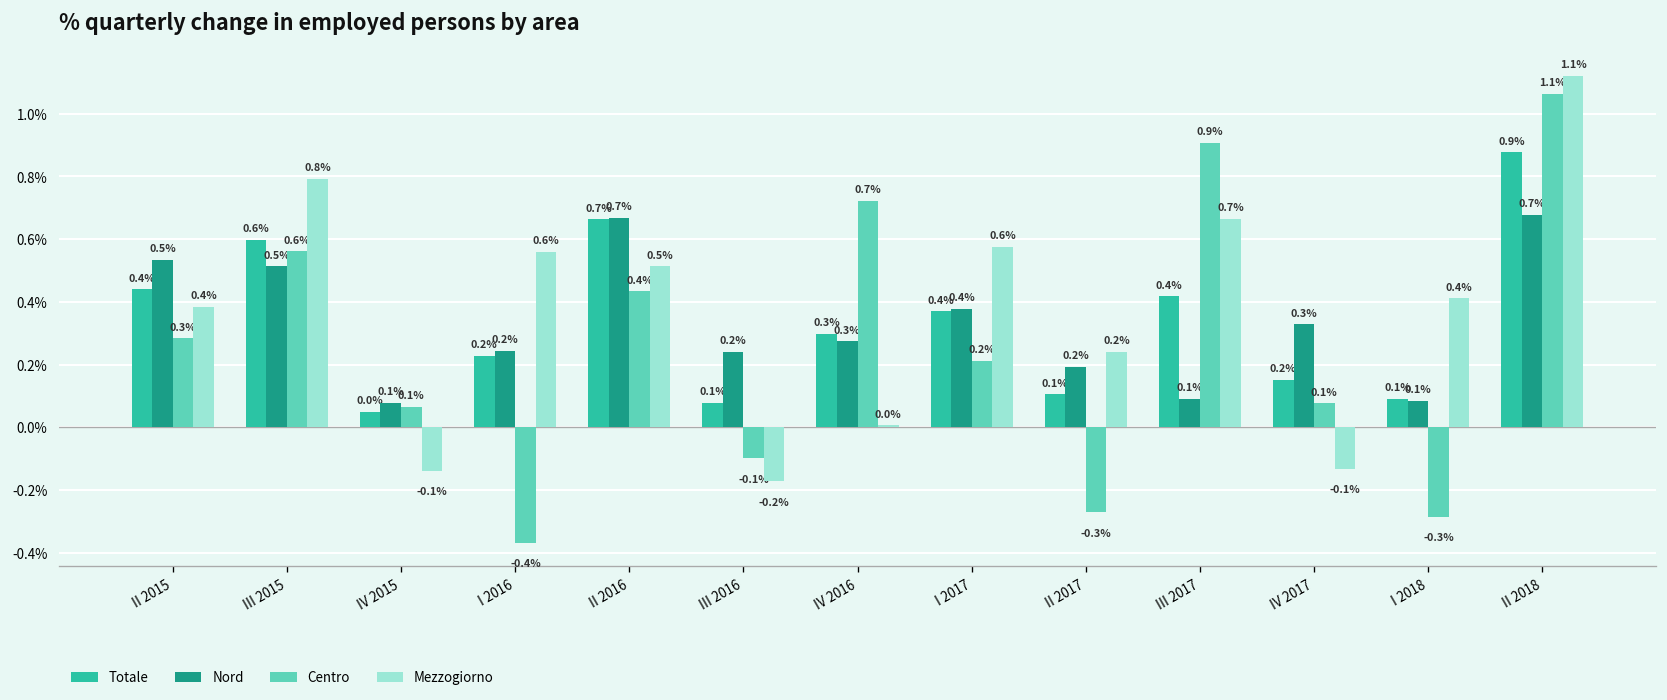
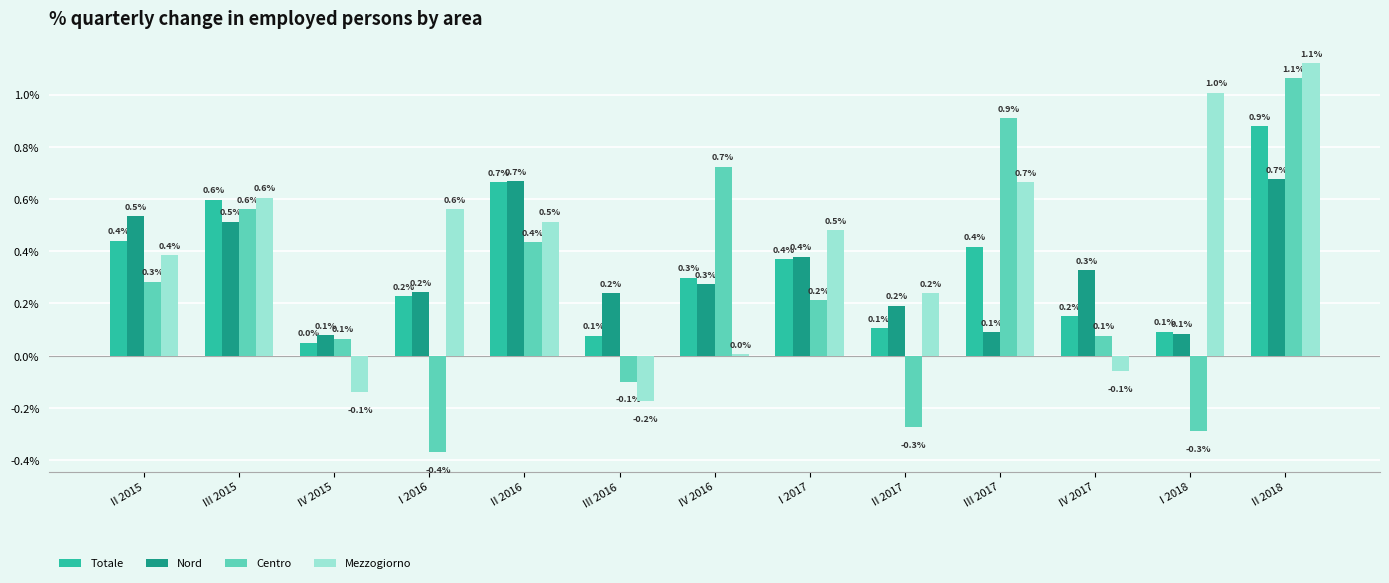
Mezzogiorno, III 2015: 0.8% -> 0.6%
Mezzogiorno, I 2017: 0.6% -> 0.5%
Mezzogiorno, IV 2017: -0.13% -> -0.06%
Mezzogiorno, I 2018: 0.4% -> 1.0%
